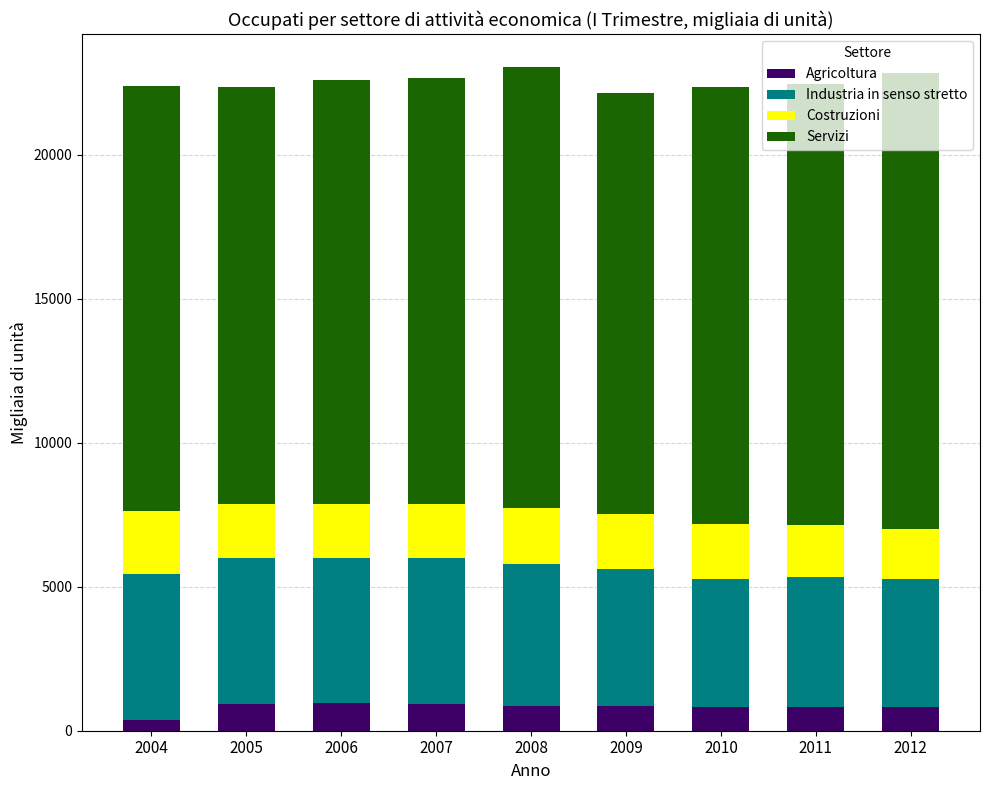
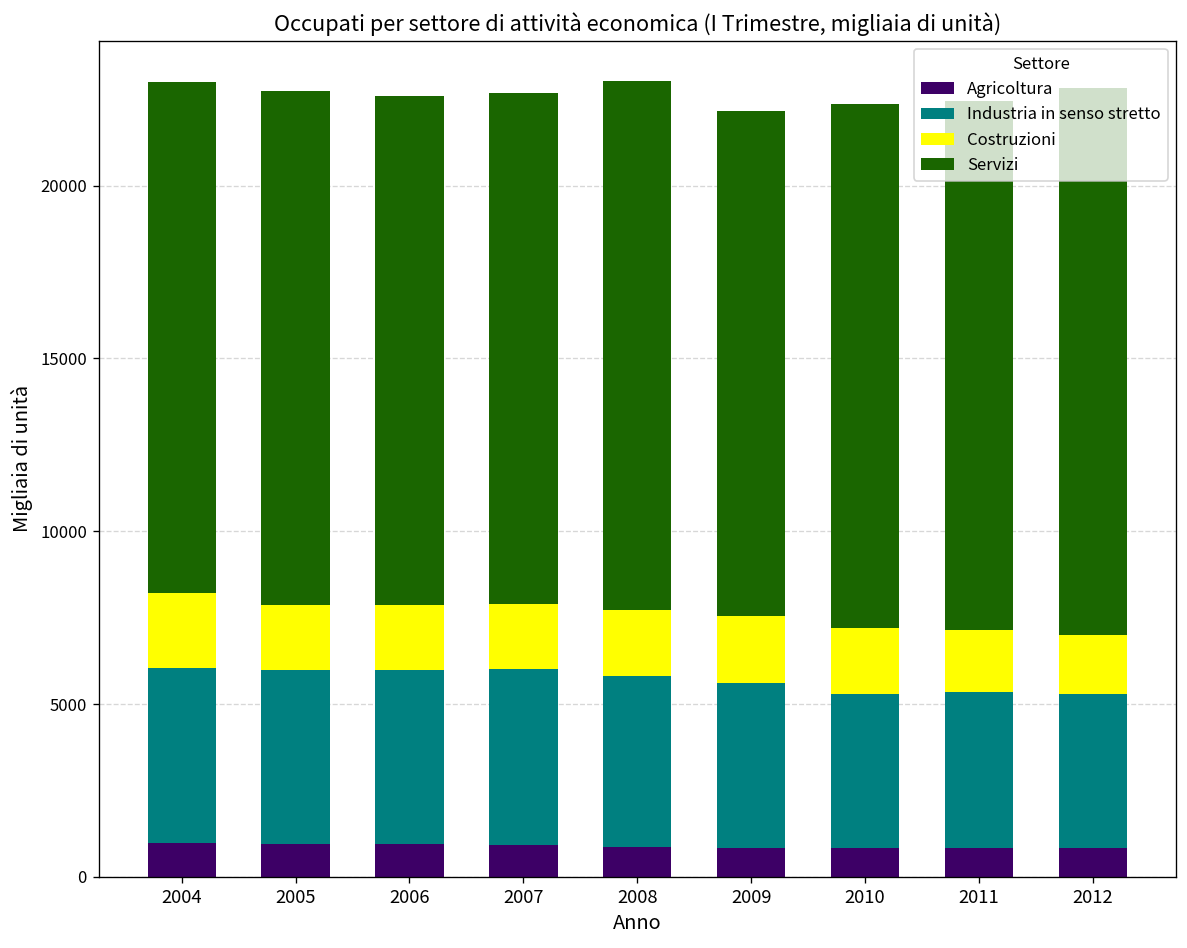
Agricoltura, 2004: 400 -> 1000
Servizi, 2005: 14500 -> 14900
